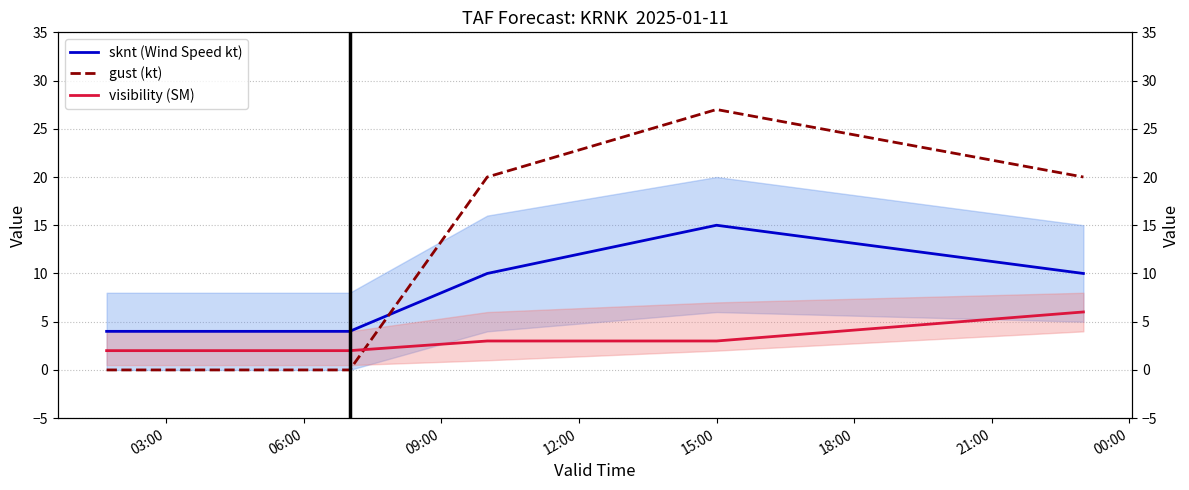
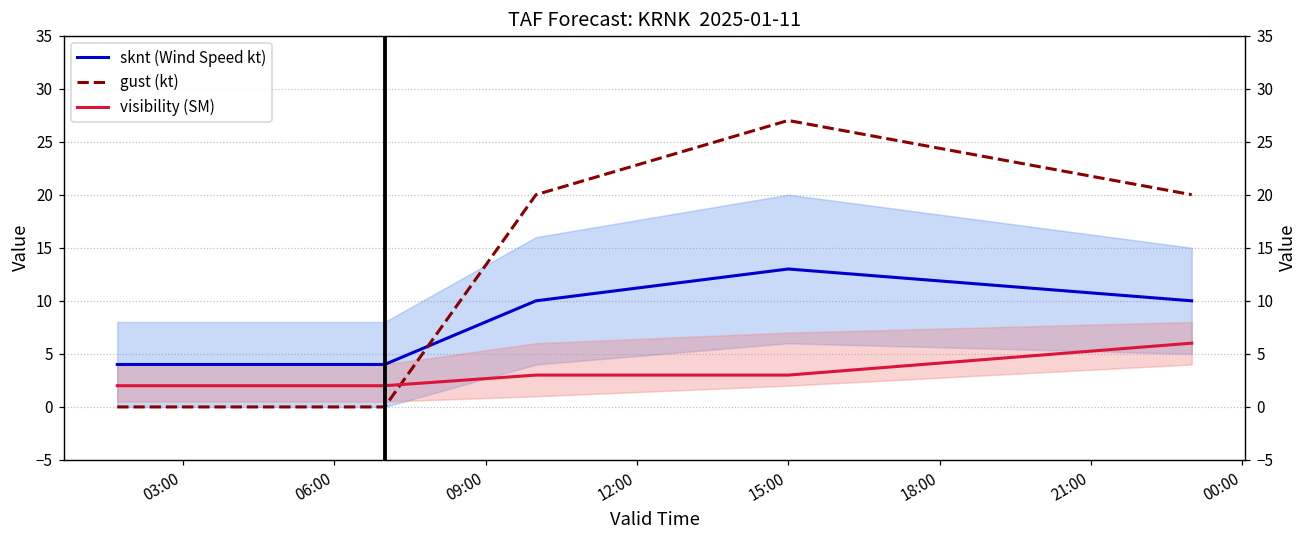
sknt (Wind Speed kt), 15:00: 15 -> 13
